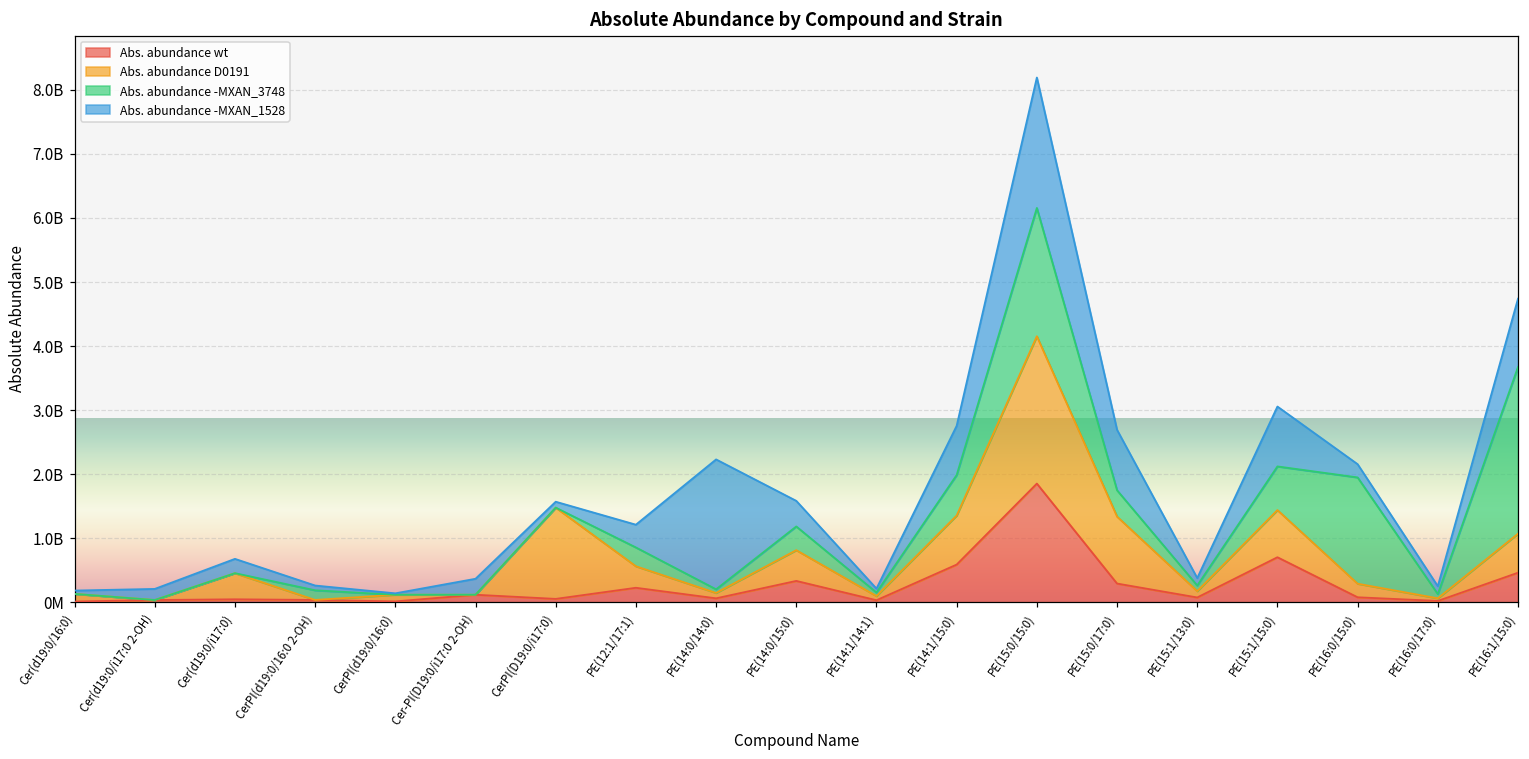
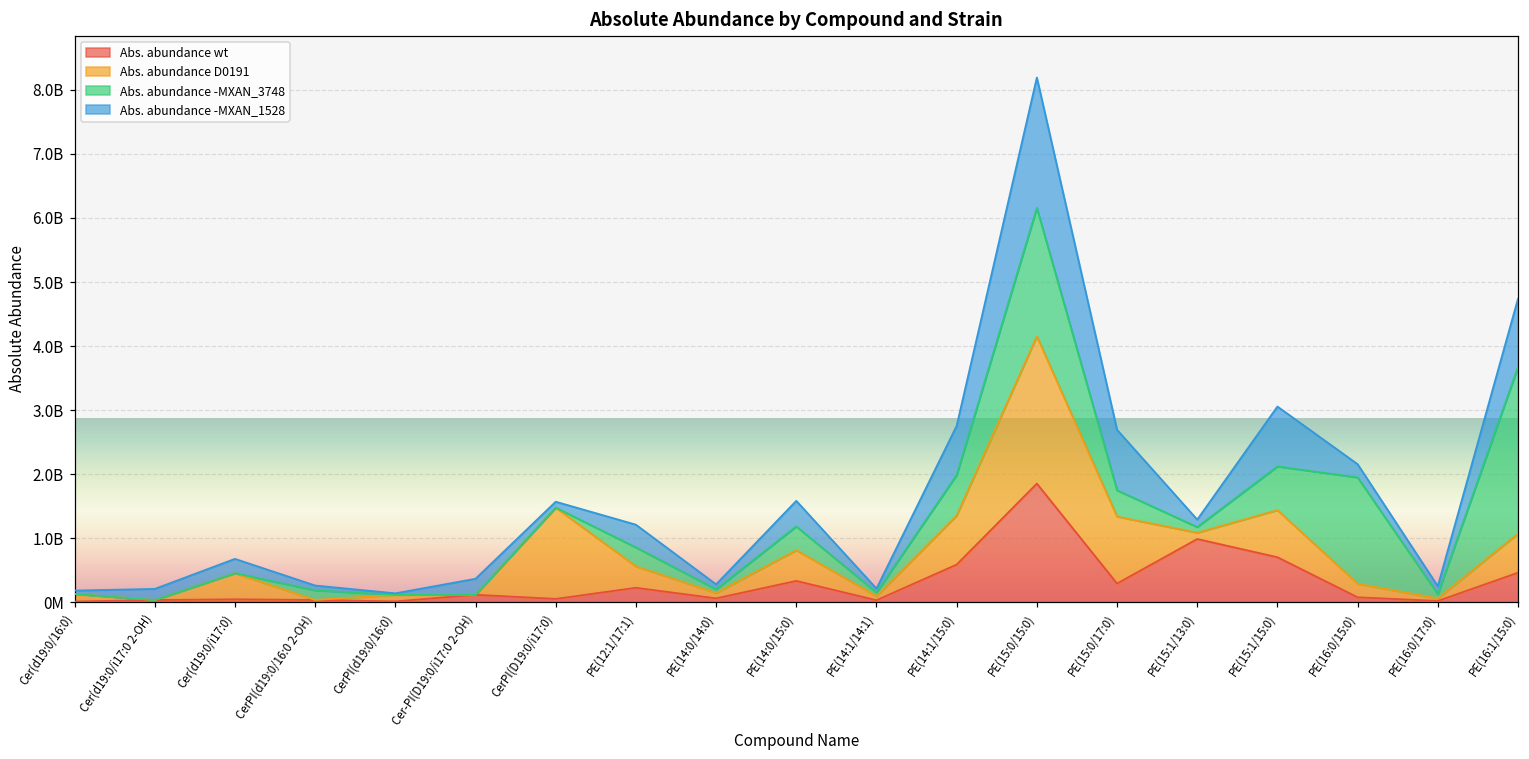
Abs. abundance -MXAN_1528, PE(14:0/14:0): 2000000000 -> 100000000
Abs. abundance wt, PE(15:1/13:0): 100000000 -> 1000000000
